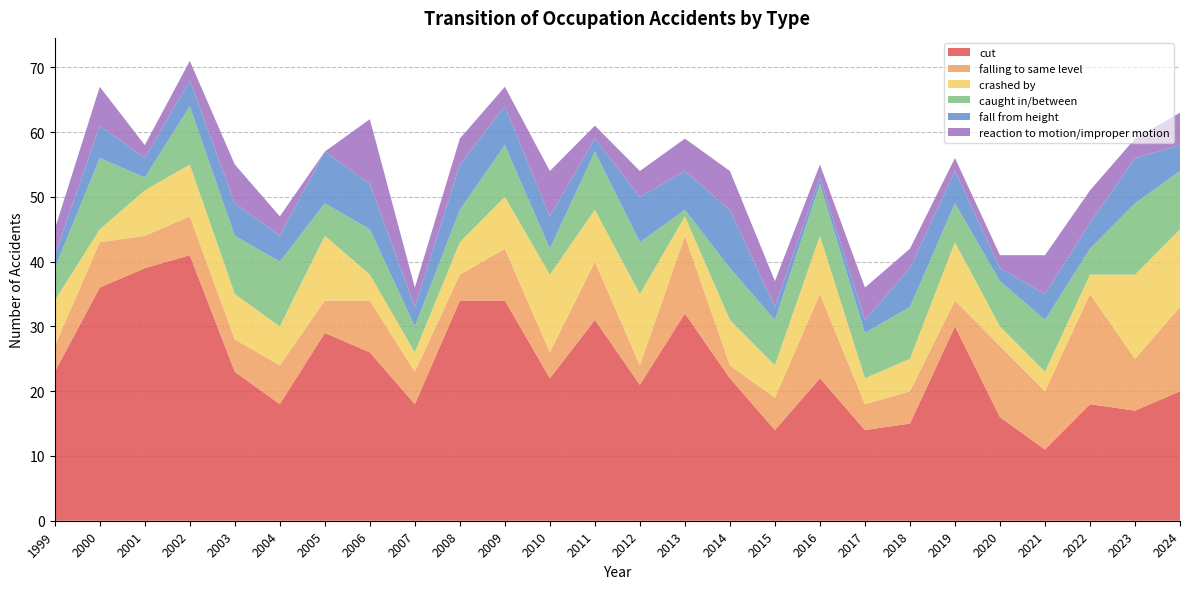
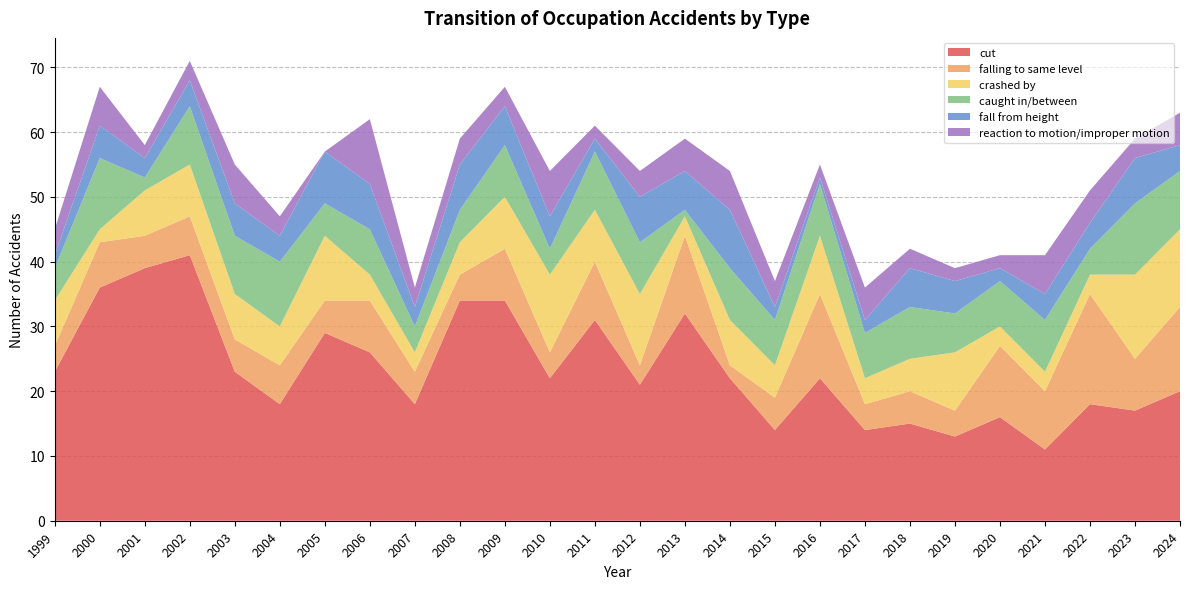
cut, 2019: 30 -> 13
